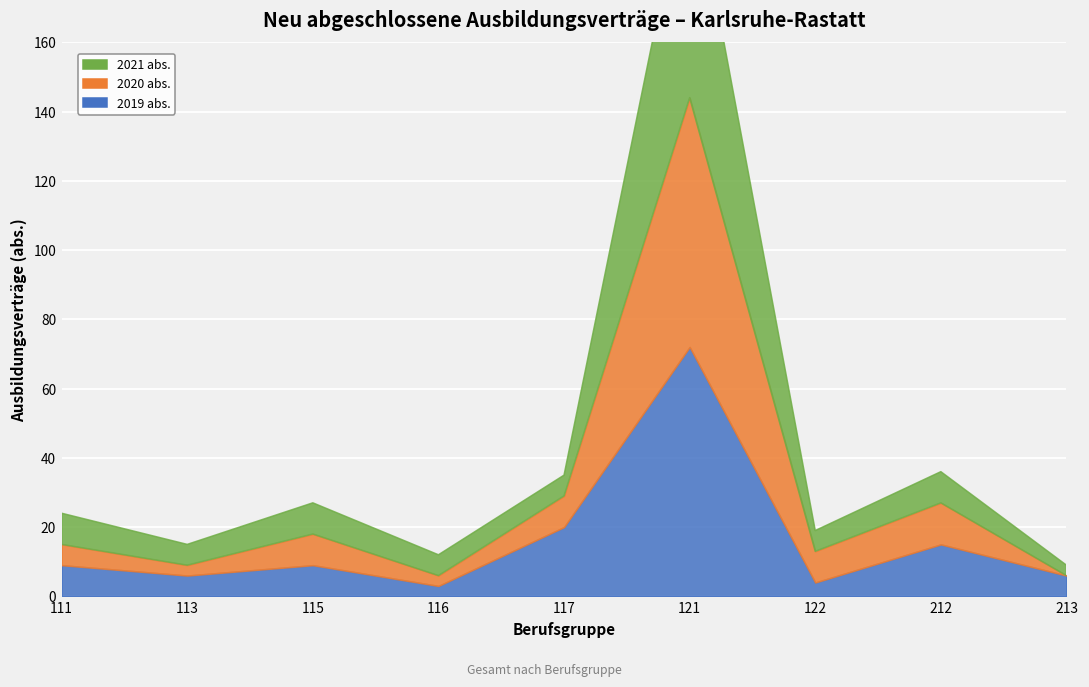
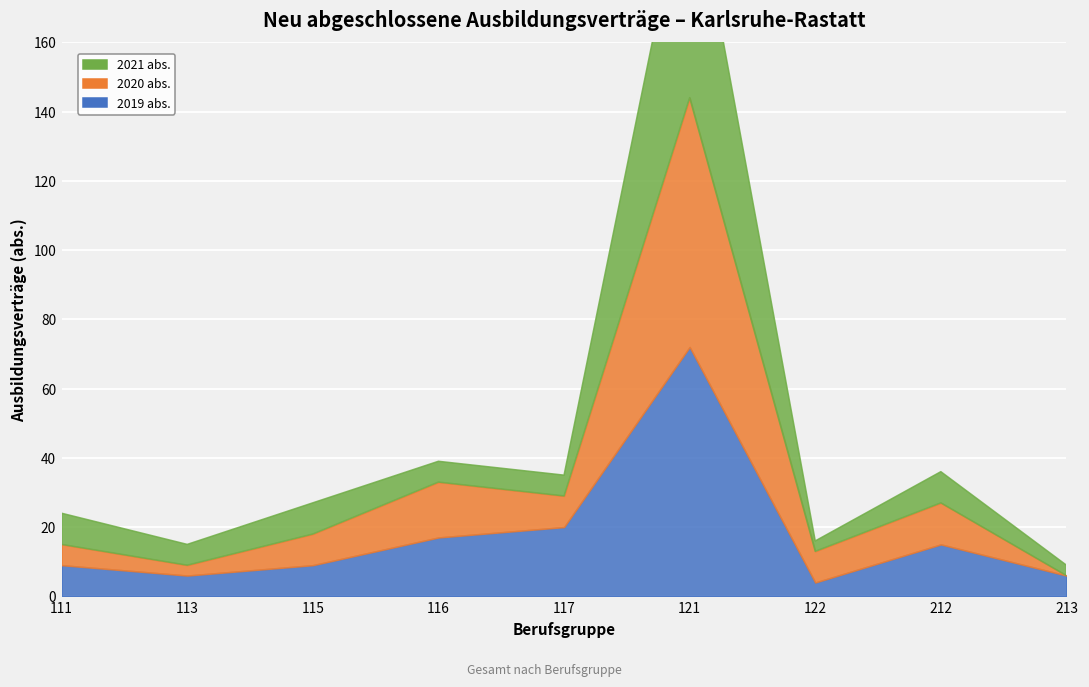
2019 abs., 116: 3 -> 17
2020 abs., 116: 3 -> 16
2021 abs., 122: 6 -> 3
